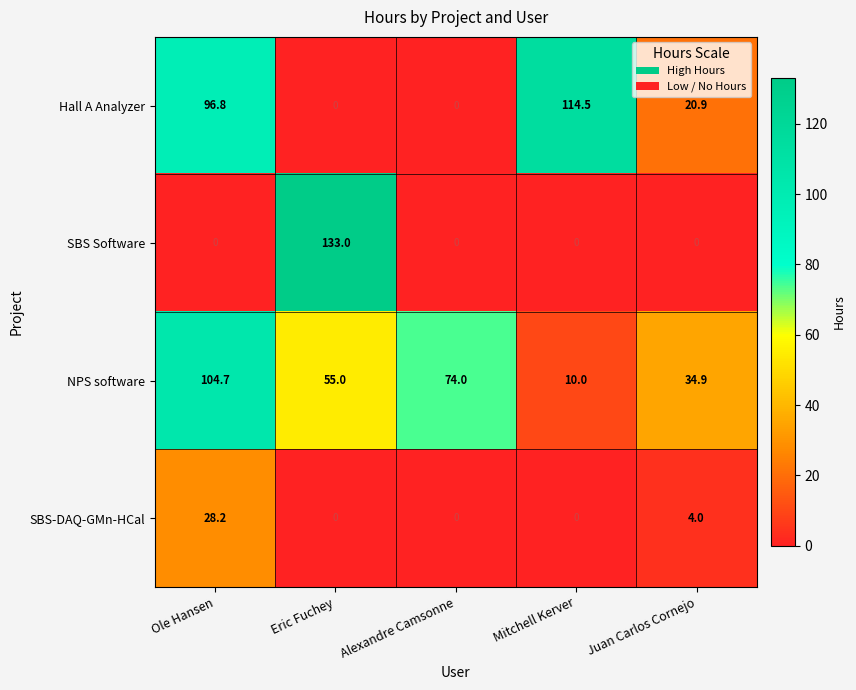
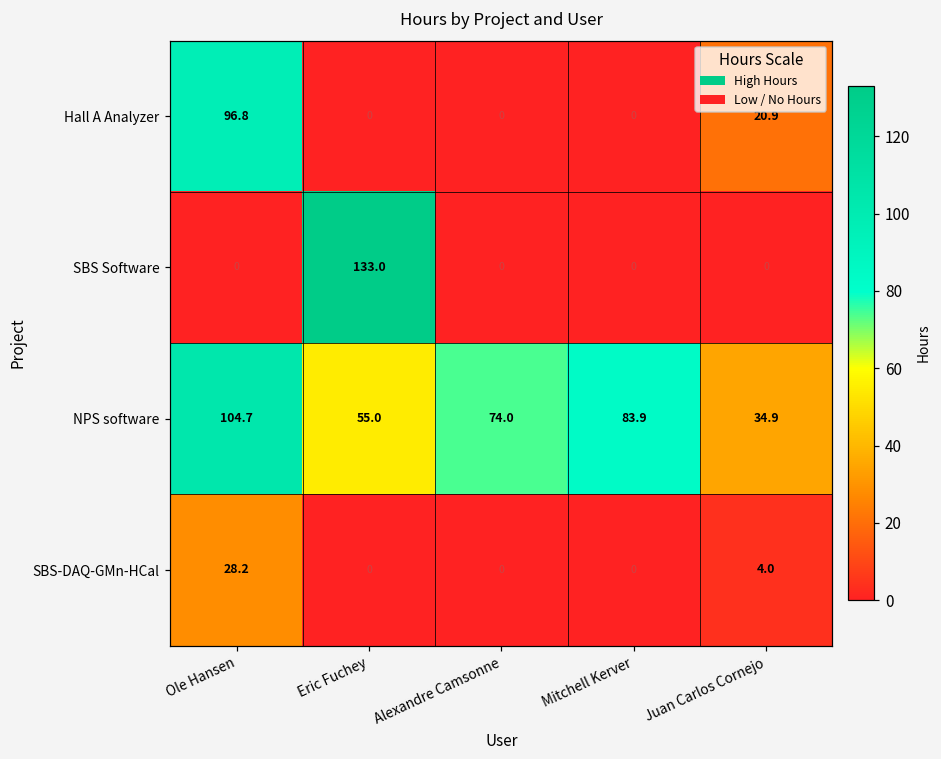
Hall A Analyzer, Mitchell Kerver: 114.5 -> 0
NPS software, Mitchell Kerver: 10.0 -> 83.9
